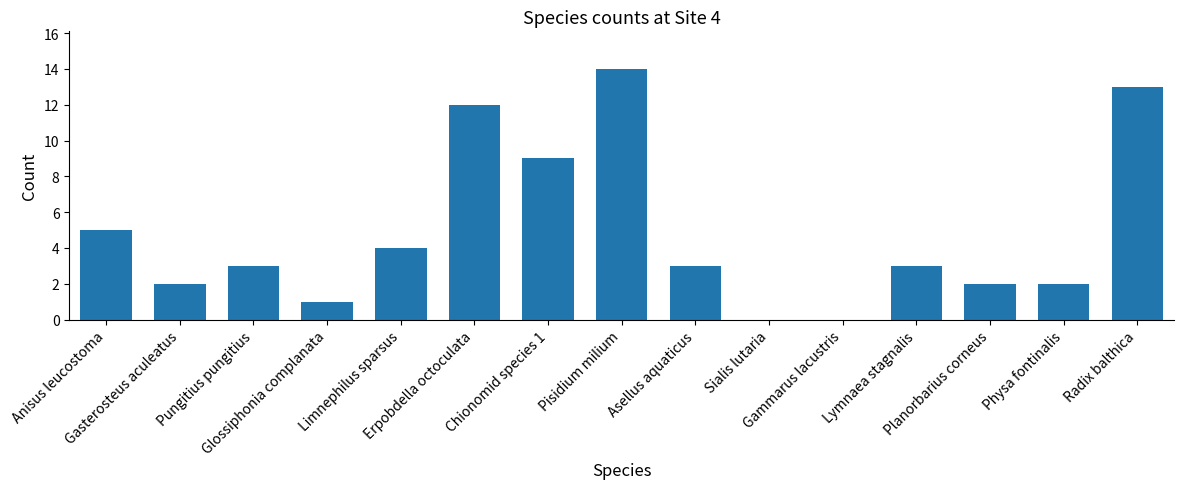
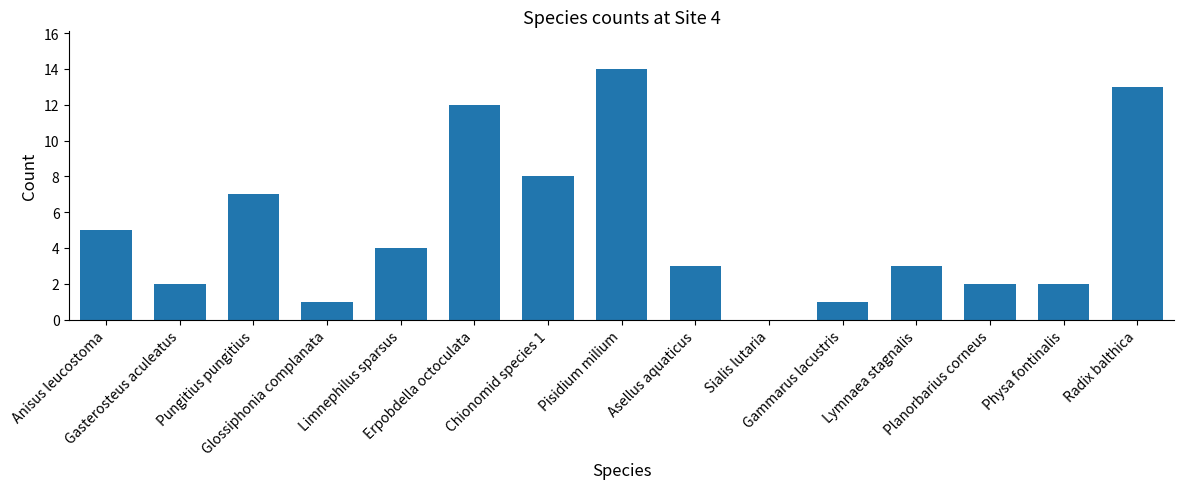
Pungitius pungitius: 3 -> 7
Chionomid species 1: 9 -> 8
Gammarus lacustris: 0 -> 1
